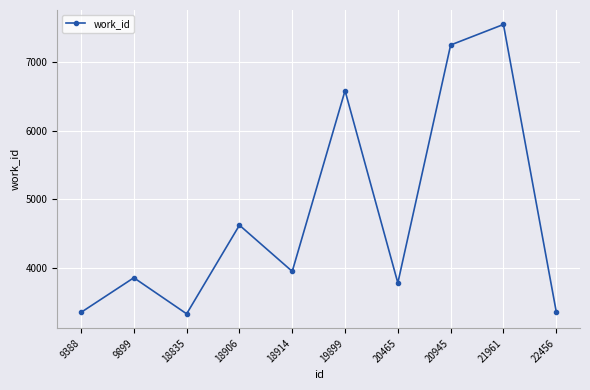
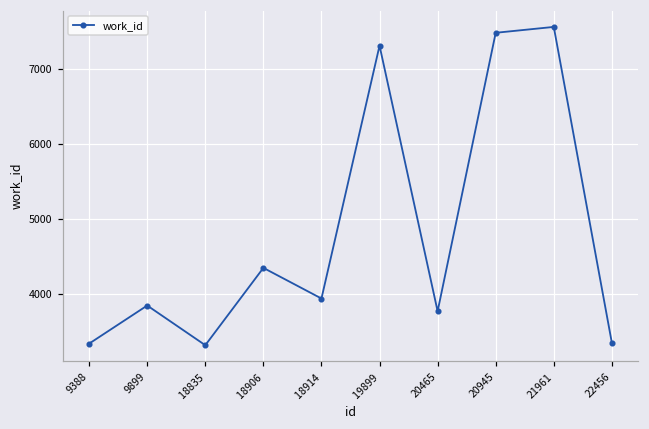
18906: 4600 -> 4400
19899: 6600 -> 7300
20945: 7300 -> 7500
